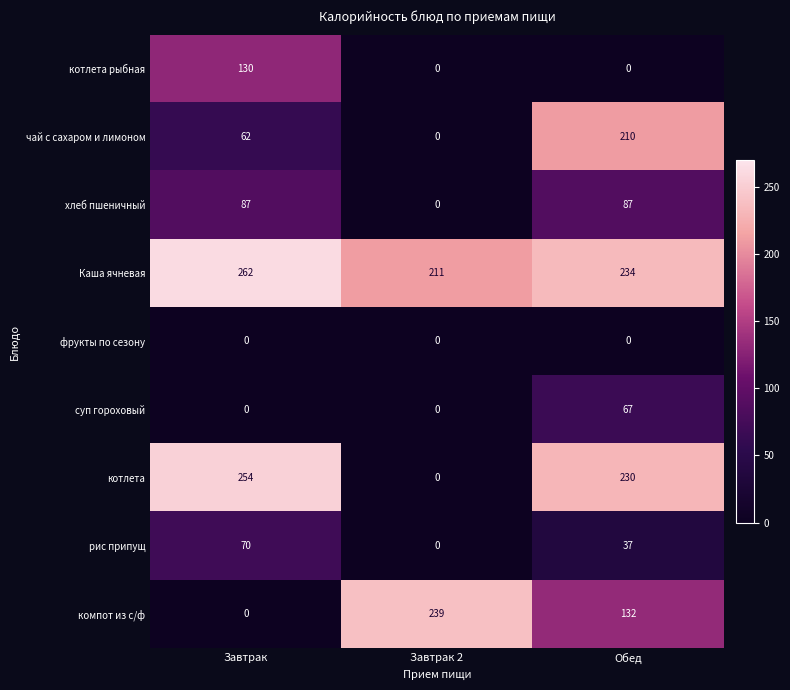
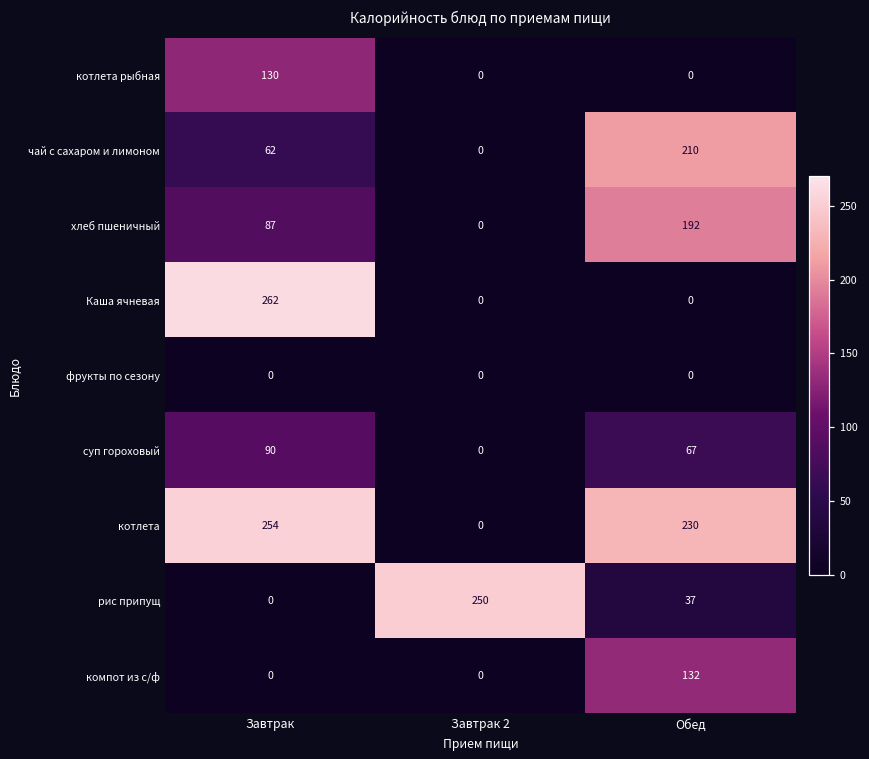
хлеб пшеничный, Обед: 87 -> 192
Каша ячневая, Завтрак 2: 211 -> 0
Каша ячневая, Обед: 234 -> 0
суп гороховый, Завтрак: 0 -> 90
рис припущ, Завтрак: 70 -> 0
рис припущ, Завтрак 2: 0 -> 250
компот из с/ф, Завтрак 2: 239 -> 0
